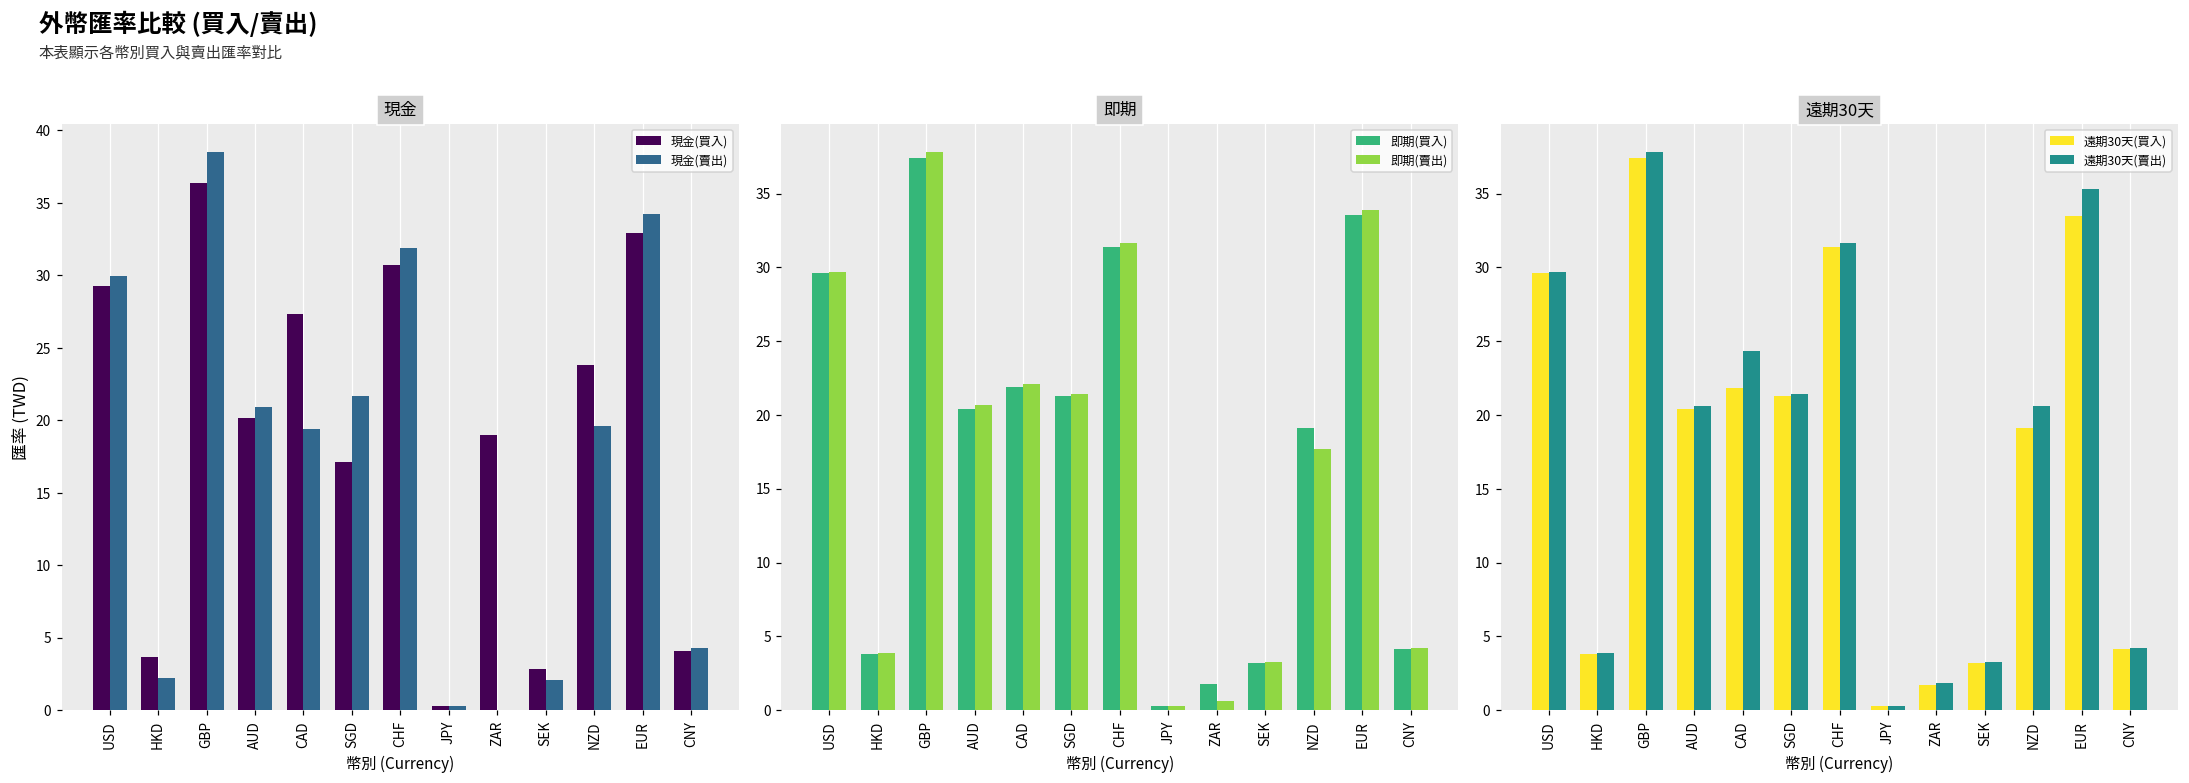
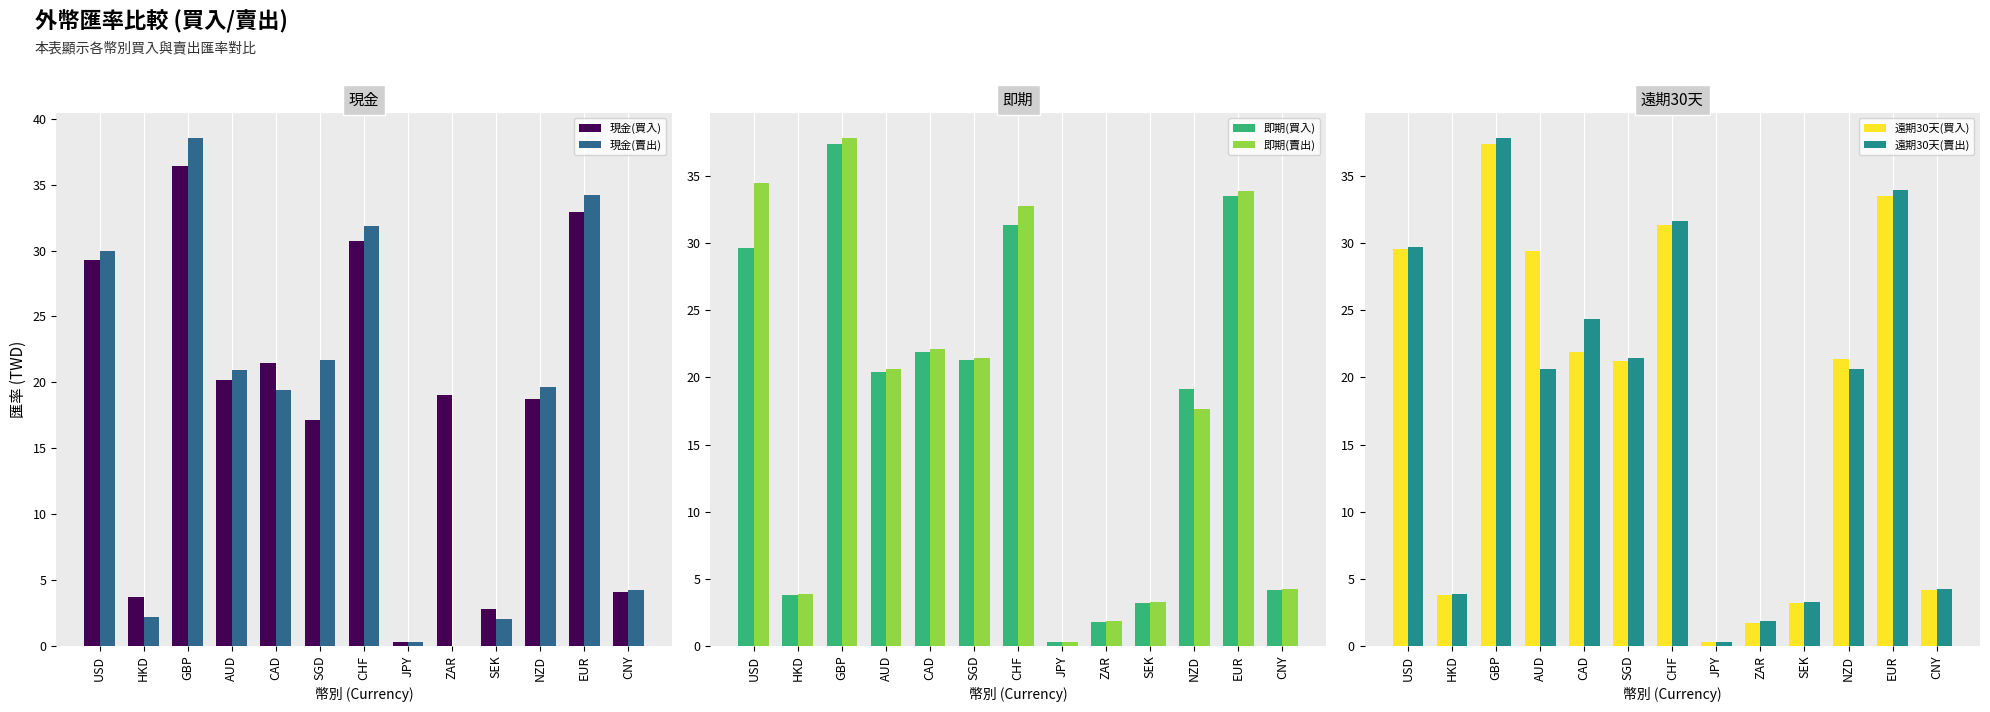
現金, 現金(買入), CAD: 27.3 -> 21.5
現金, 現金(買入), NZD: 23.8 -> 18.8
即期, 即期(賣出), USD: 29.7 -> 34.5
即期, 即期(賣出), CHF: 31.7 -> 32.8
即期, 即期(賣出), ZAR: 0.6 -> 1.8
遠期30天, 遠期30天(買入), AUD: 20.4 -> 29.4
遠期30天, 遠期30天(買入), NZD: 19.1 -> 21.4
遠期30天, 遠期30天(賣出), EUR: 35.3 -> 34.0
